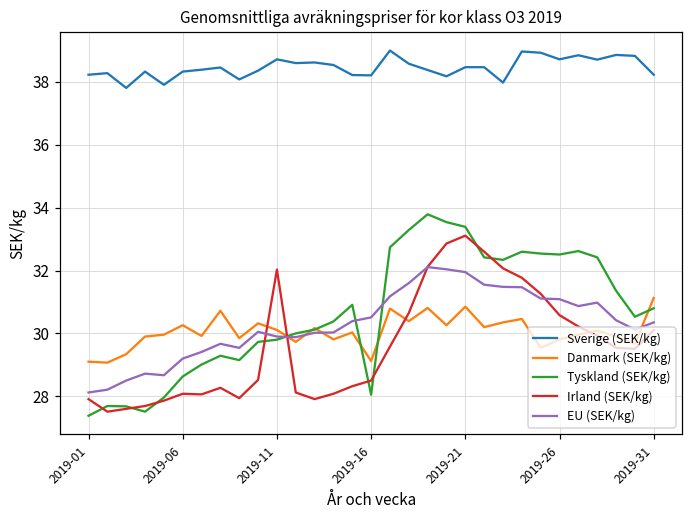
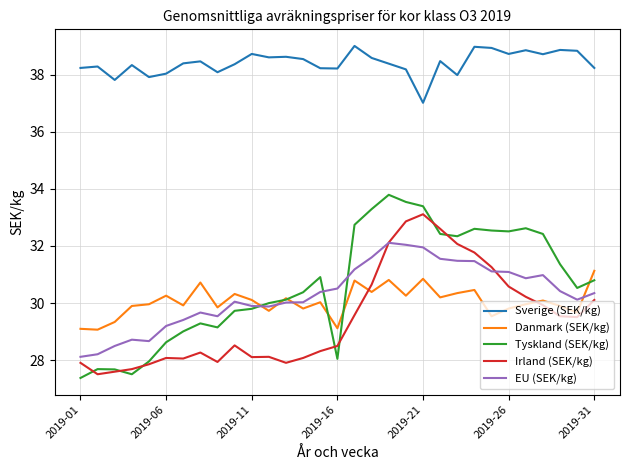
Sverige (SEK/kg), 2019-06: 38.3 -> 38.0
Irland (SEK/kg), 2019-11: 32.0 -> 28.1
Sverige (SEK/kg), 2019-21: 38.5 -> 37.0
